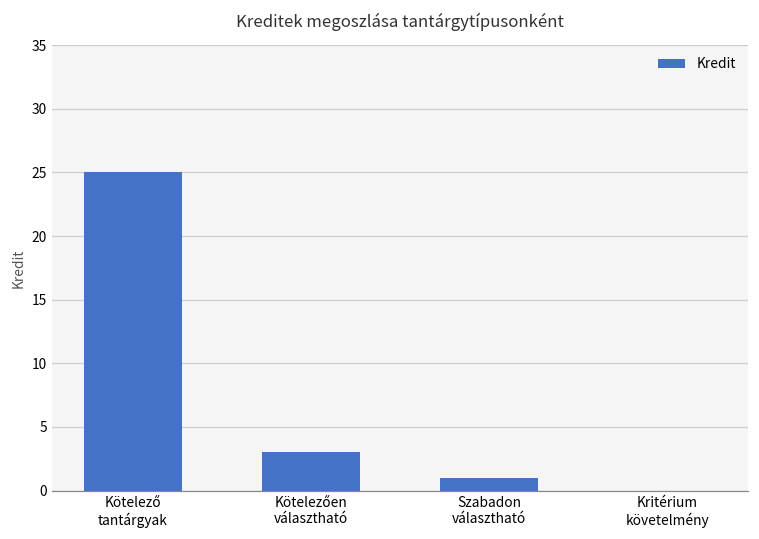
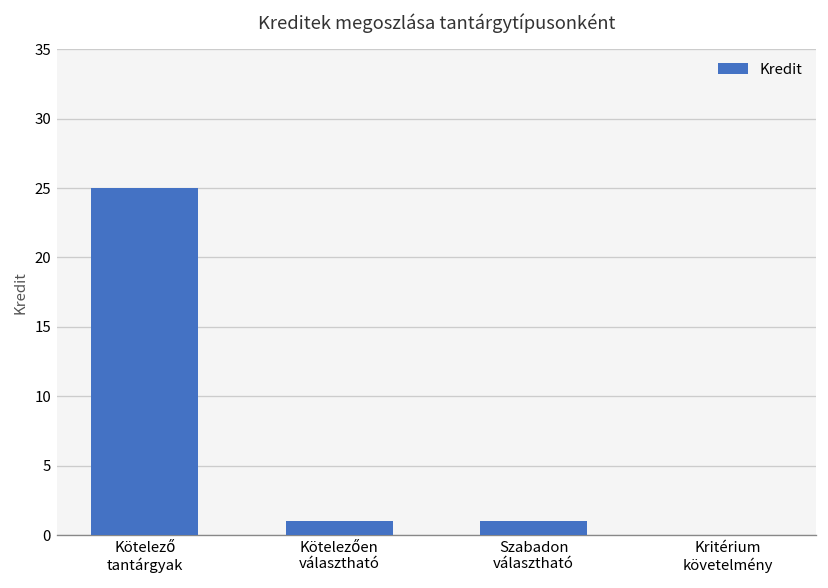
Kötelezően választható: 3 -> 1
